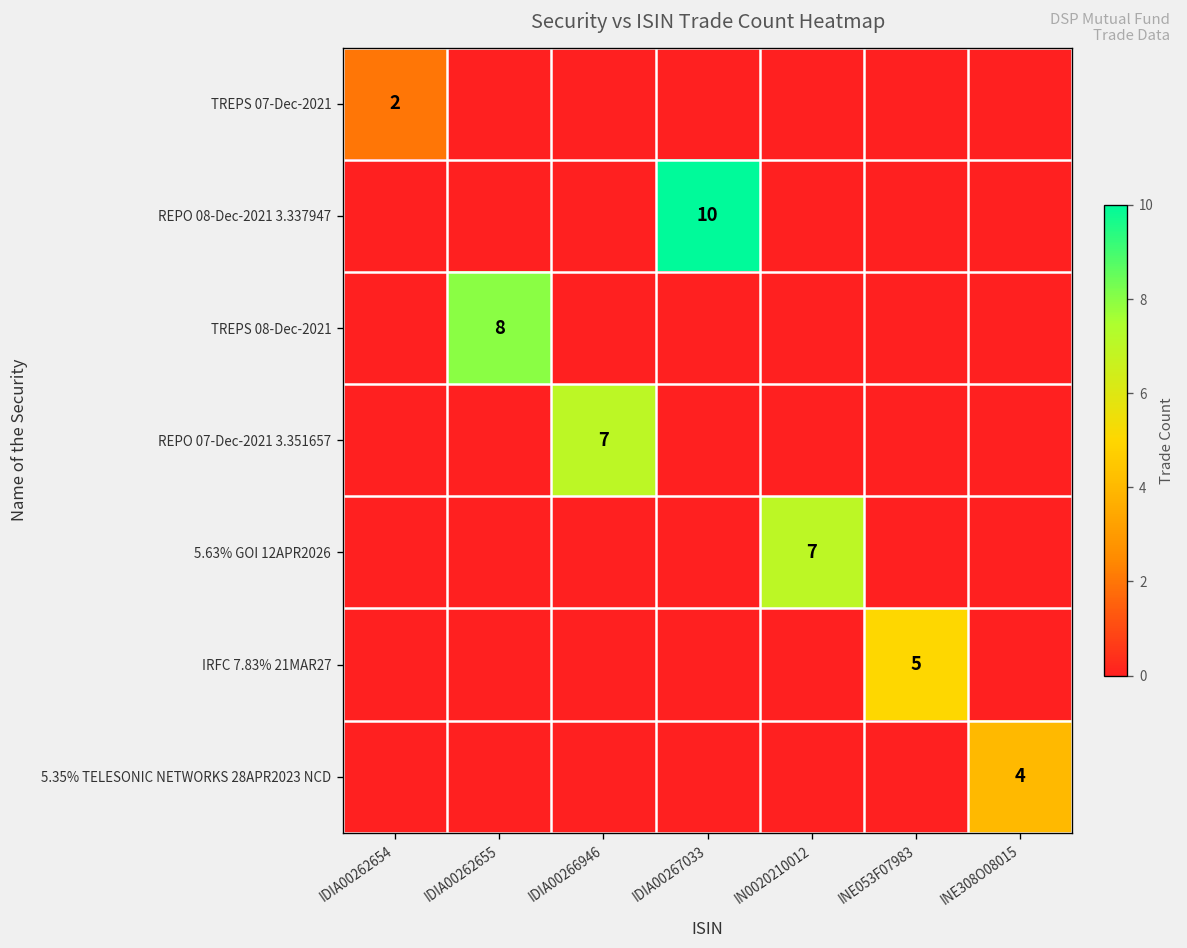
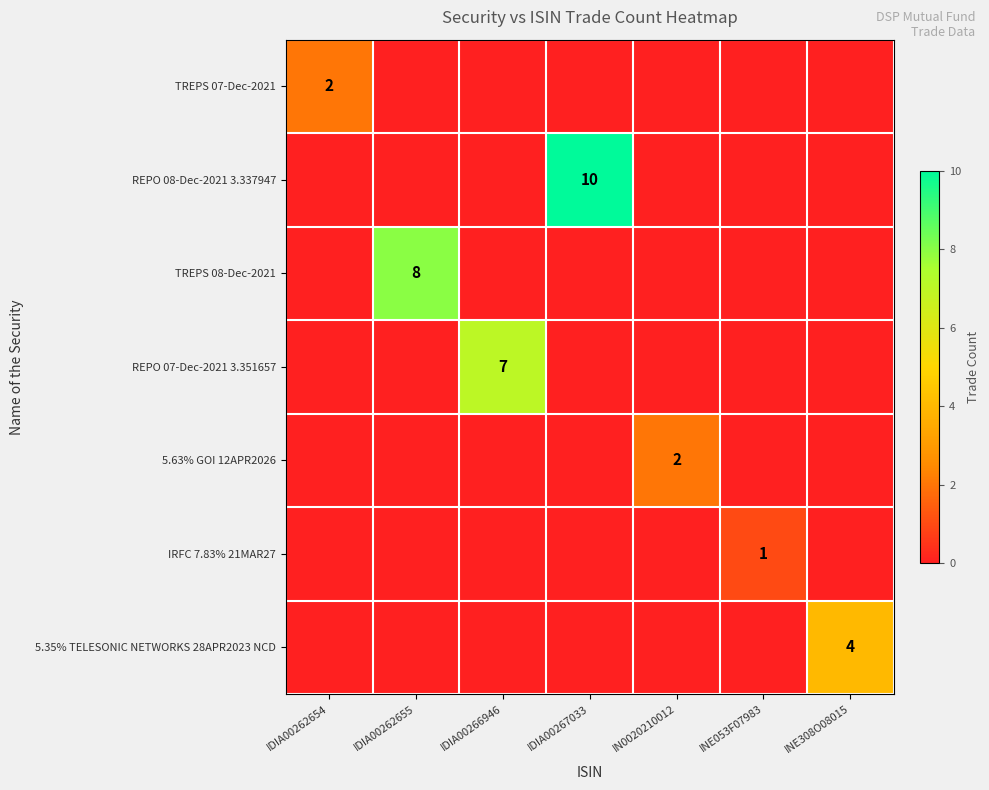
5.63% GOI 12APR2026, IN0020210012: 7 -> 2
IRFC 7.83% 21MAR27, INE053F07983: 5 -> 1
